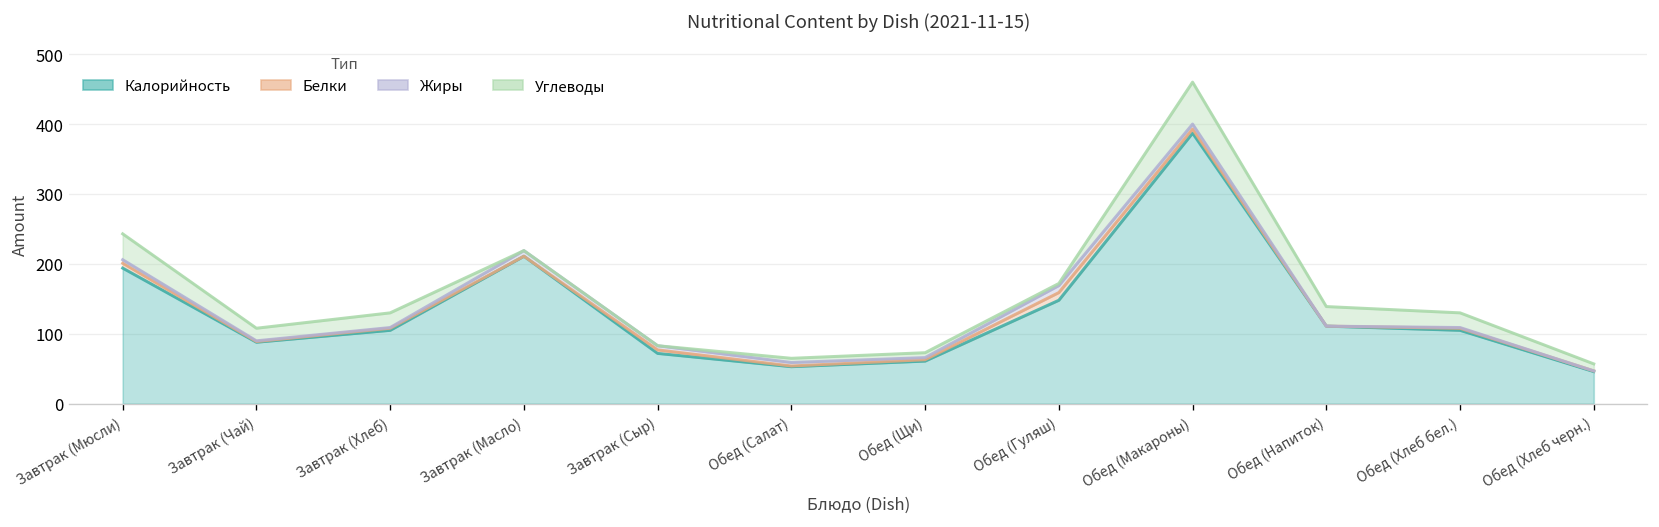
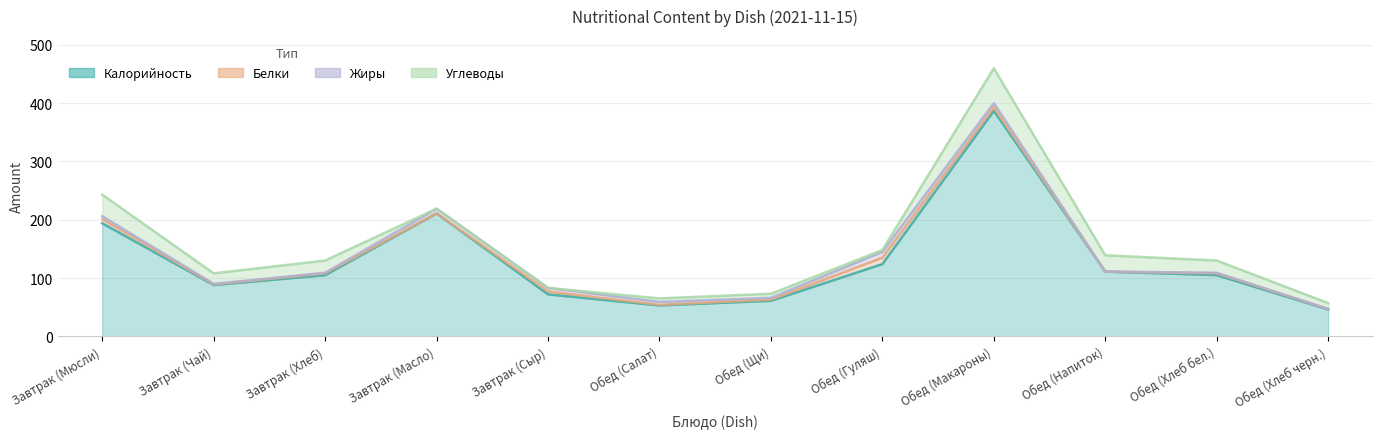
Калорийность, Обед (Гуляш): 150 -> 120
